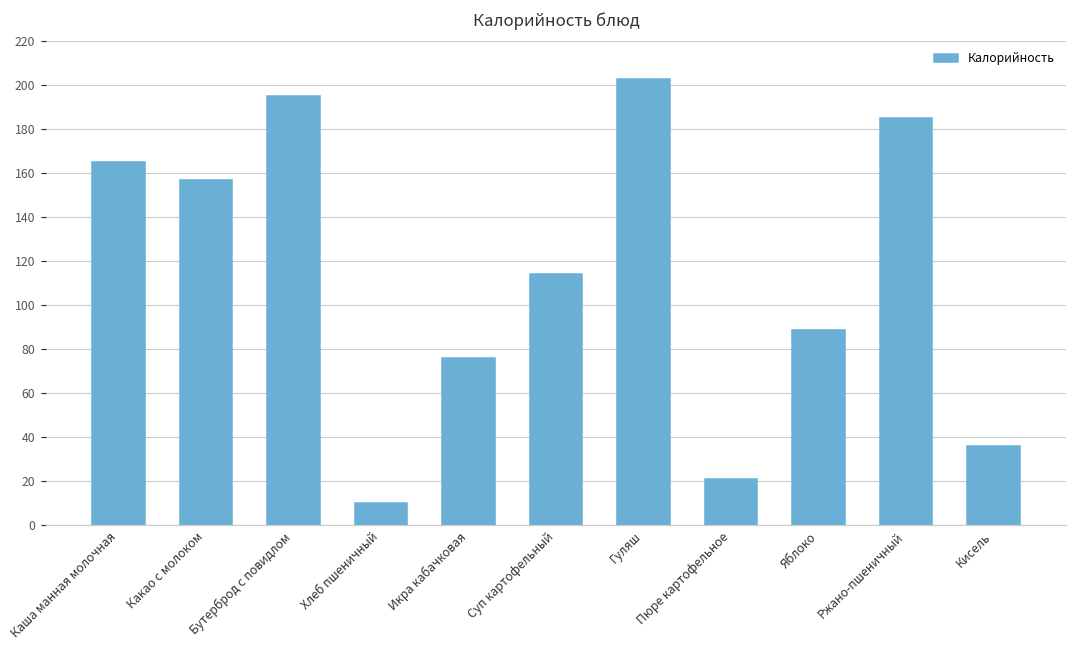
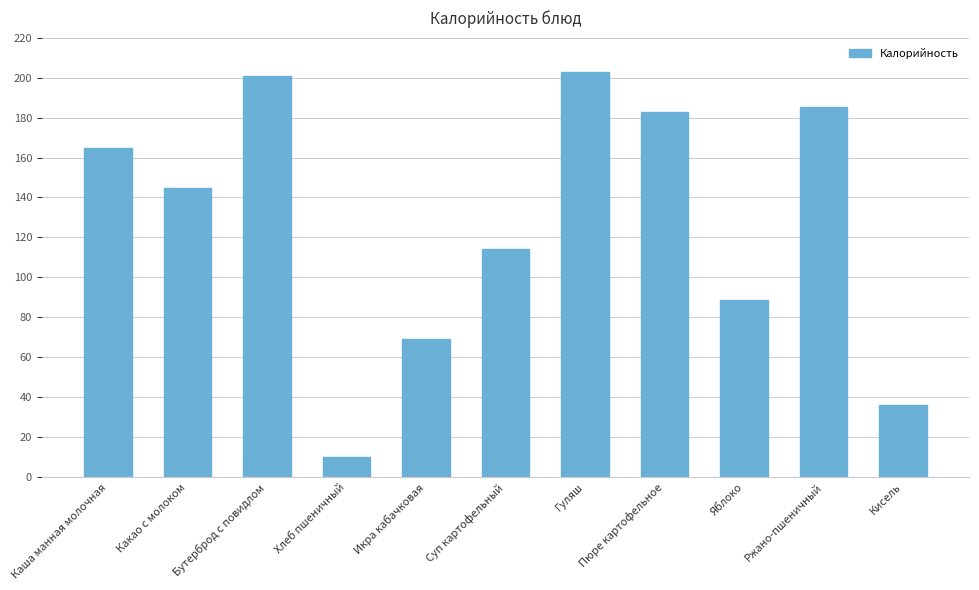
Какао с молоком: 157 -> 145
Бутерброд с повидлом: 195 -> 201
Икра кабачковая: 76 -> 69
Пюре картофельное: 21 -> 183
